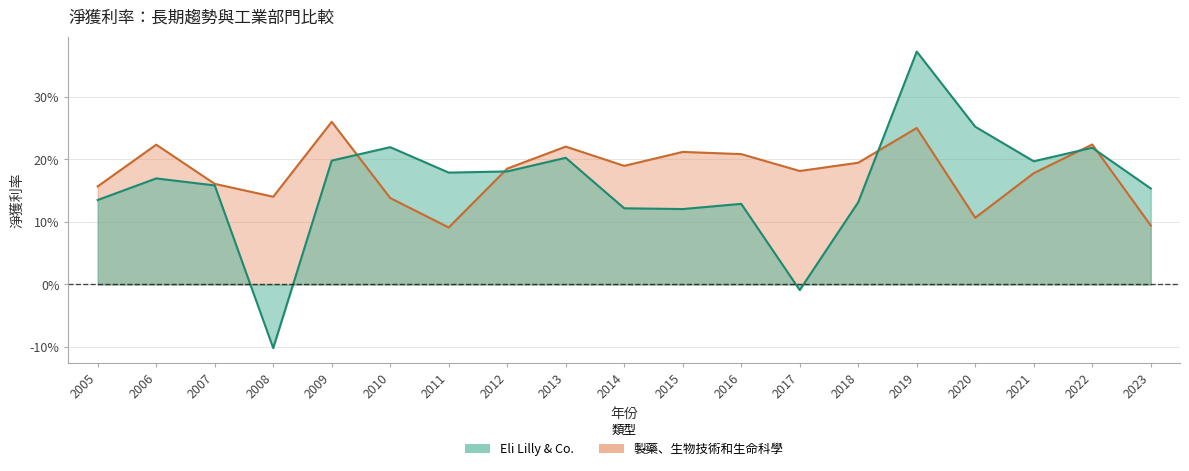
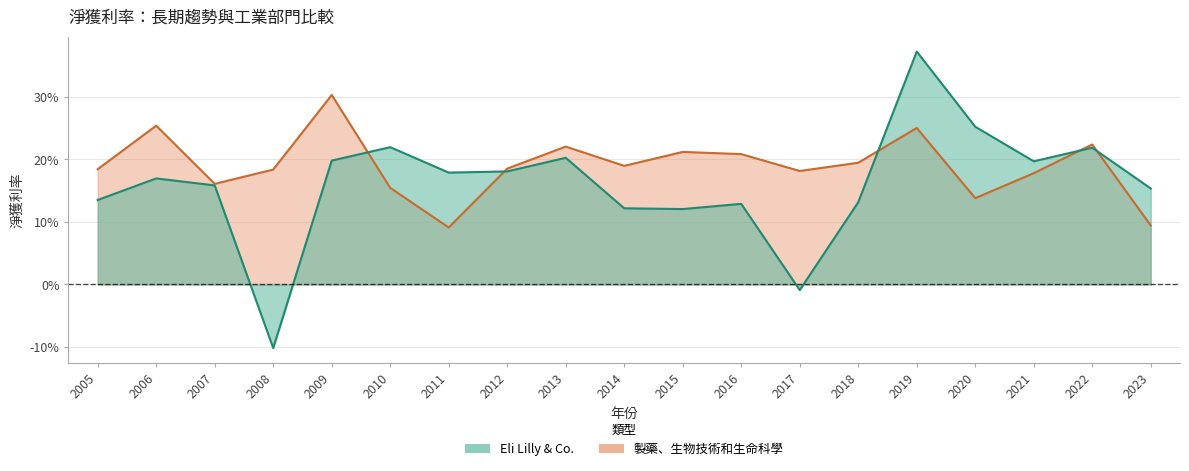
製藥、生物技術和生命科學, 2005: 16% -> 18%
製藥、生物技術和生命科學, 2006: 22% -> 25%
製藥、生物技術和生命科學, 2008: 14% -> 18%
製藥、生物技術和生命科學, 2009: 26% -> 30%
製藥、生物技術和生命科學, 2010: 14% -> 15%
製藥、生物技術和生命科學, 2020: 11% -> 14%
